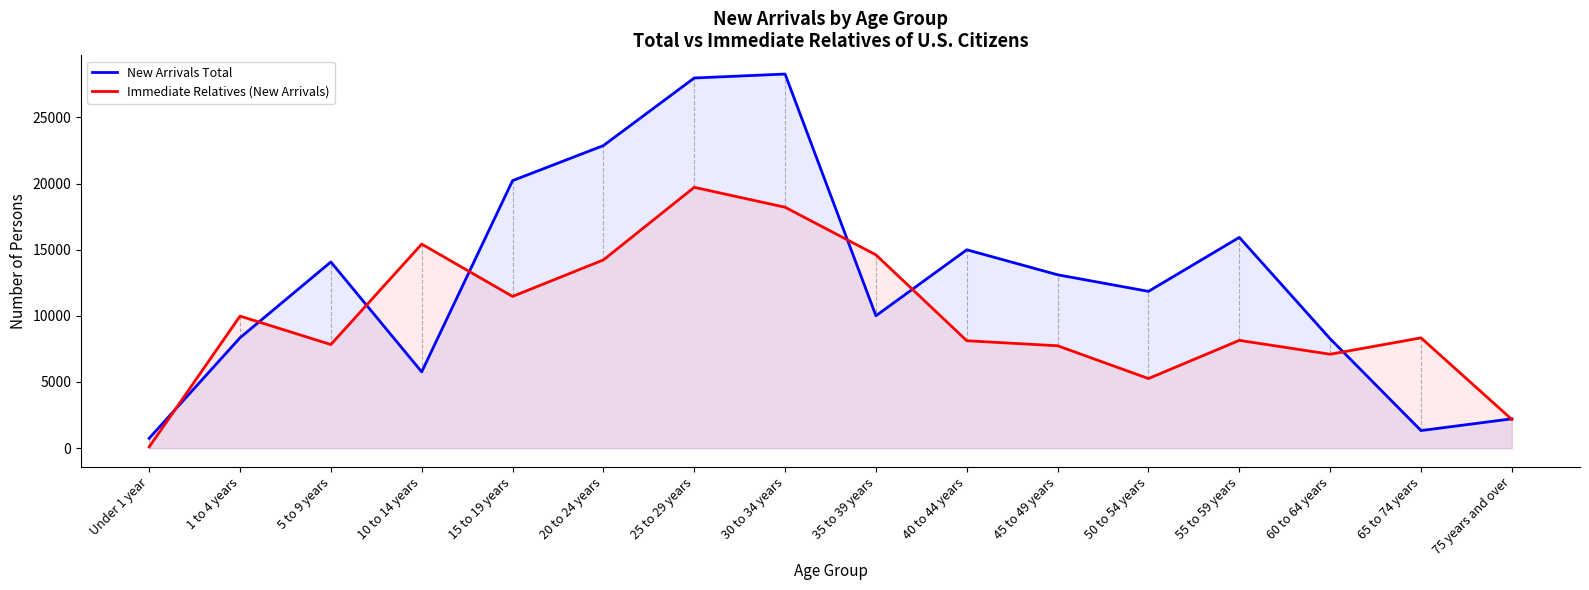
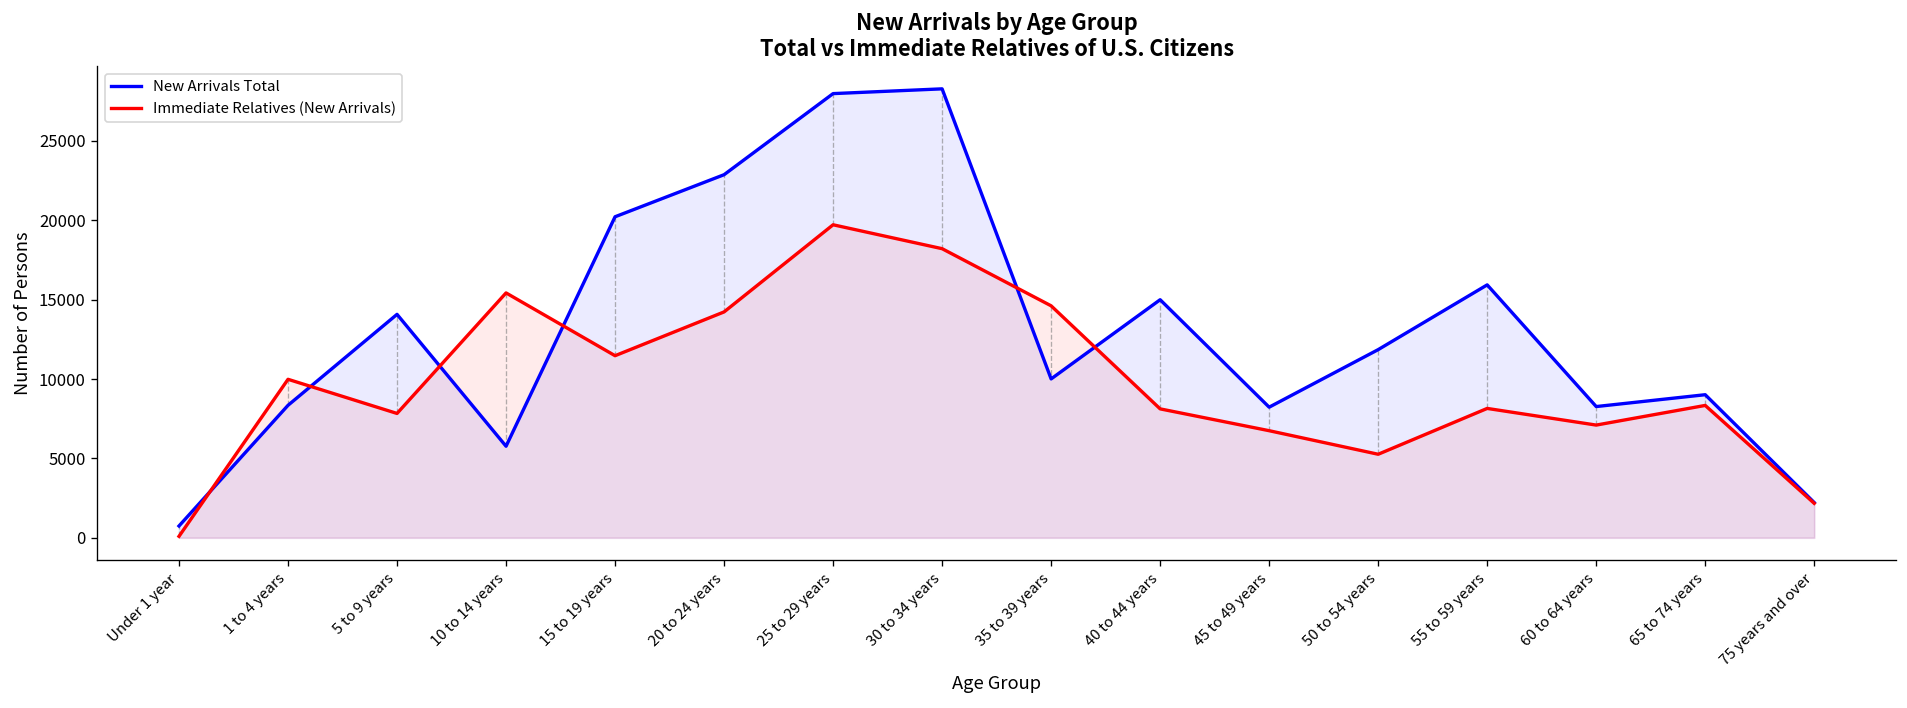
New Arrivals Total, 45 to 49 years: 13100 -> 8200
Immediate Relatives (New Arrivals), 45 to 49 years: 7700 -> 6700
New Arrivals Total, 65 to 74 years: 1300 -> 9000
